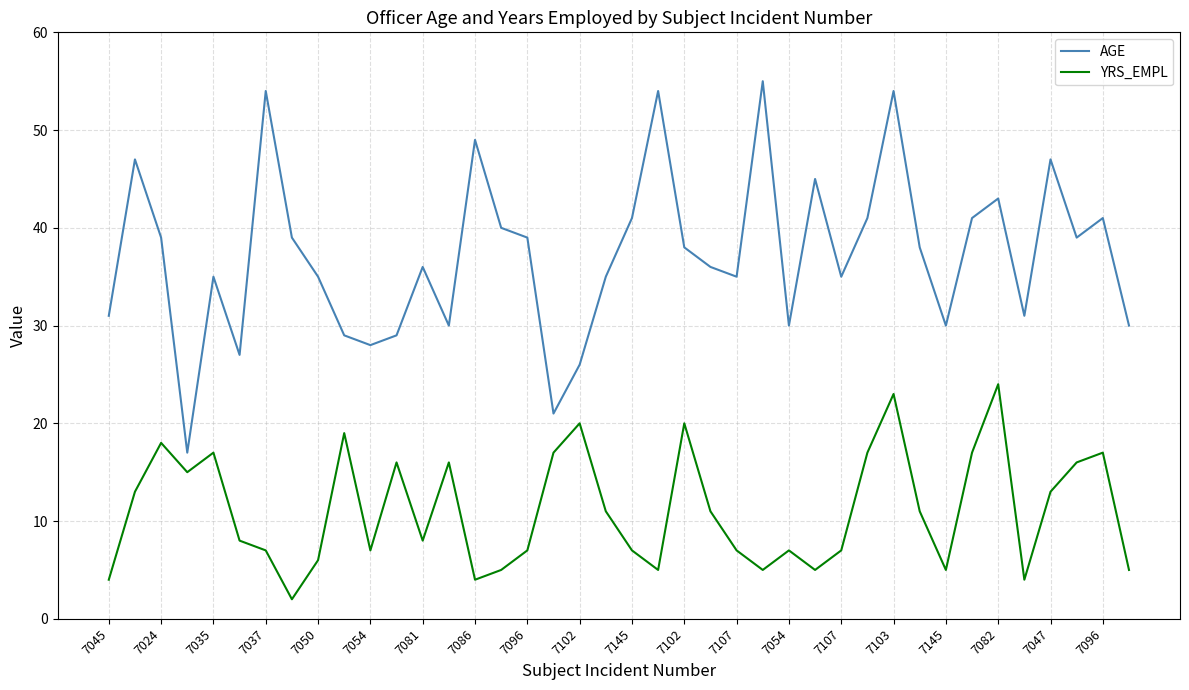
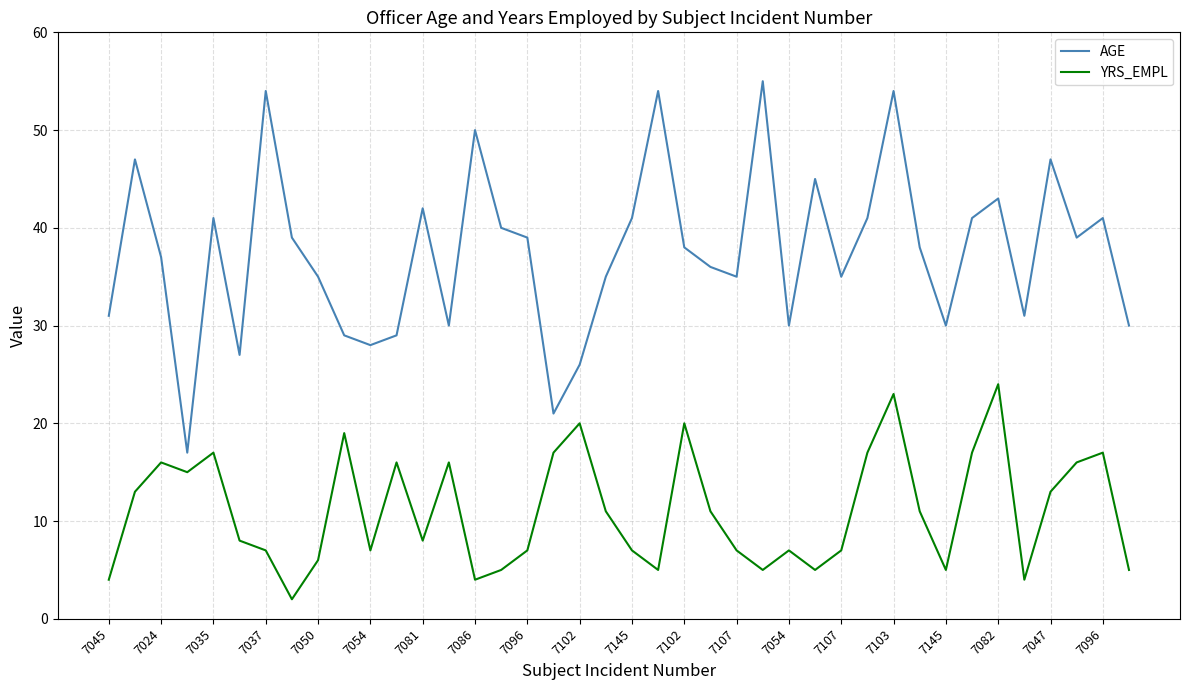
AGE, 7024: 39 -> 37
YRS_EMPL, 7024: 18 -> 16
AGE, 7035: 35 -> 41
AGE, 7081: 36 -> 42
AGE, 7086: 49 -> 50
